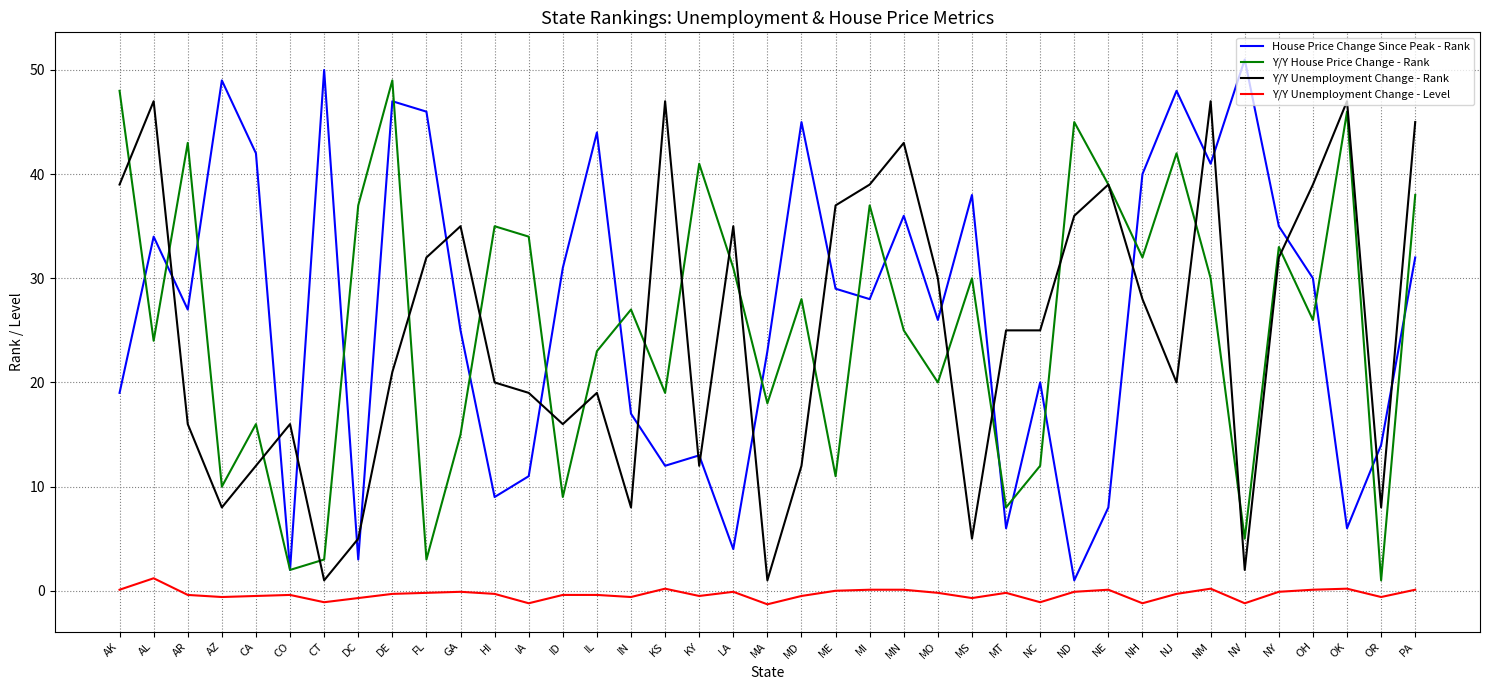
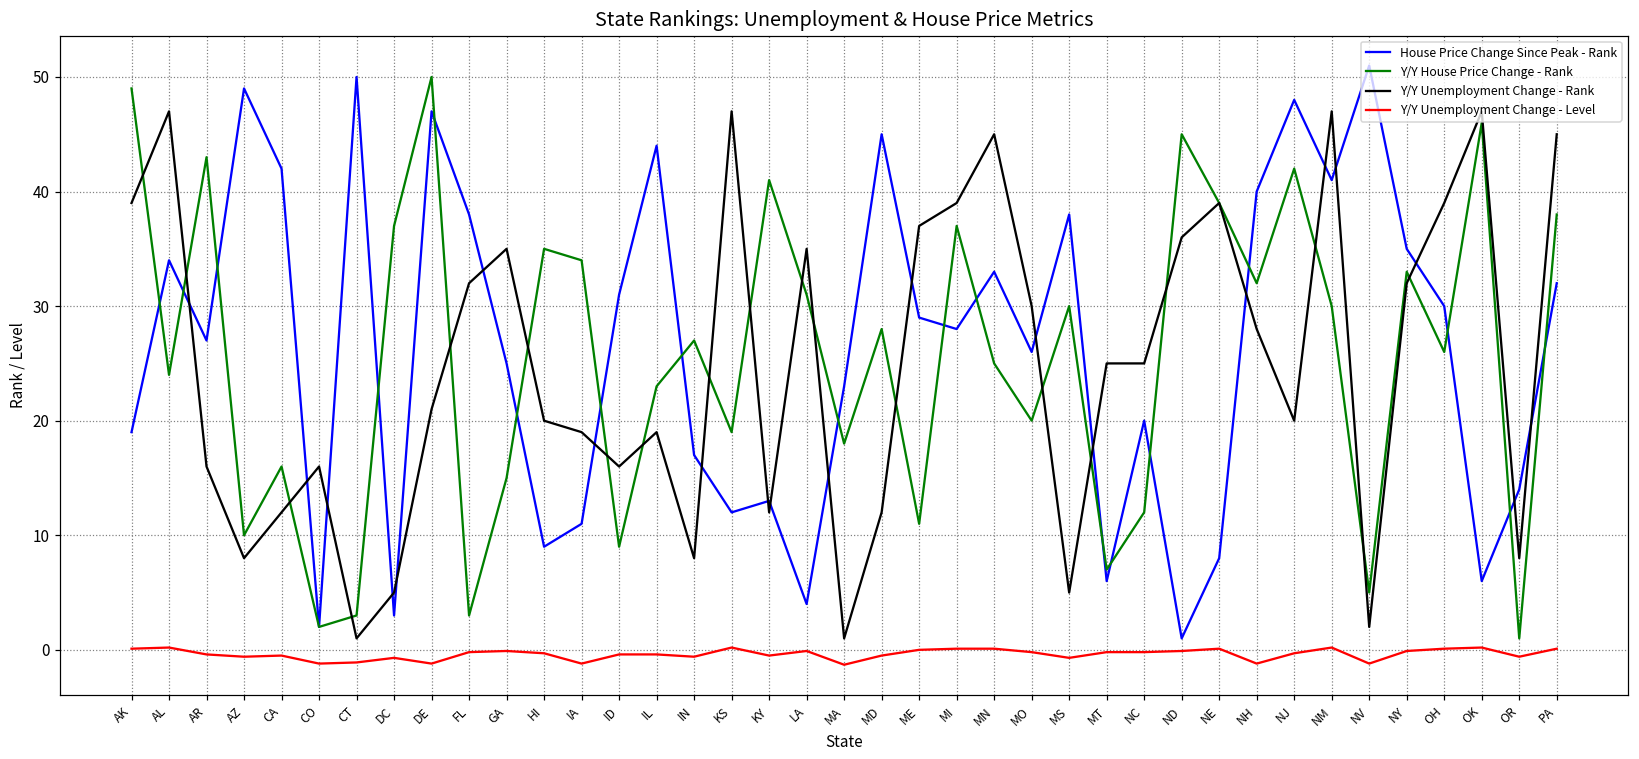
Y/Y House Price Change - Rank, AK: 48 -> 49
Y/Y Unemployment Change - Level, AL: 1.2 -> 0.2
Y/Y Unemployment Change - Level, CO: -0.4 -> -1.2
Y/Y House Price Change - Rank, DE: 49 -> 50
Y/Y Unemployment Change - Level, DE: -0.3 -> -1.2
House Price Change Since Peak - Rank, FL: 46 -> 38
House Price Change Since Peak - Rank, MN: 36 -> 33
Y/Y Unemployment Change - Rank, MN: 43 -> 45
Y/Y House Price Change - Rank, MT: 8 -> 7
Y/Y Unemployment Change - Level, NC: -1.1 -> -0.2
